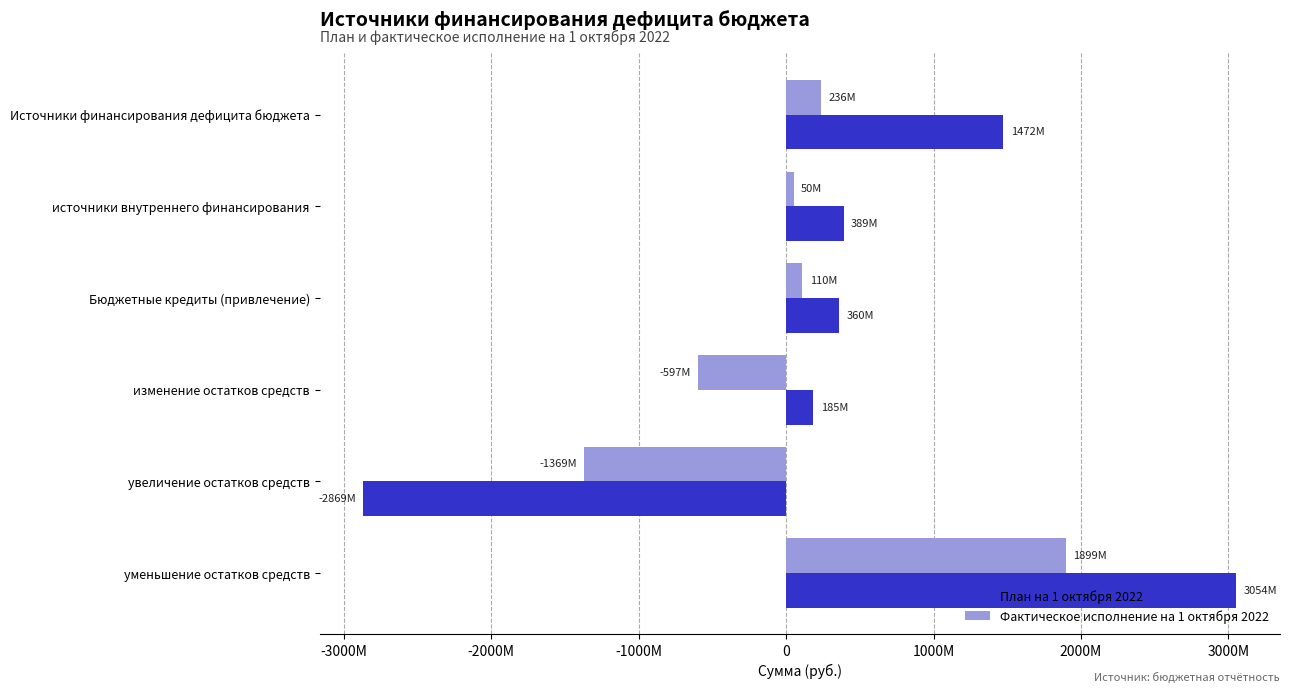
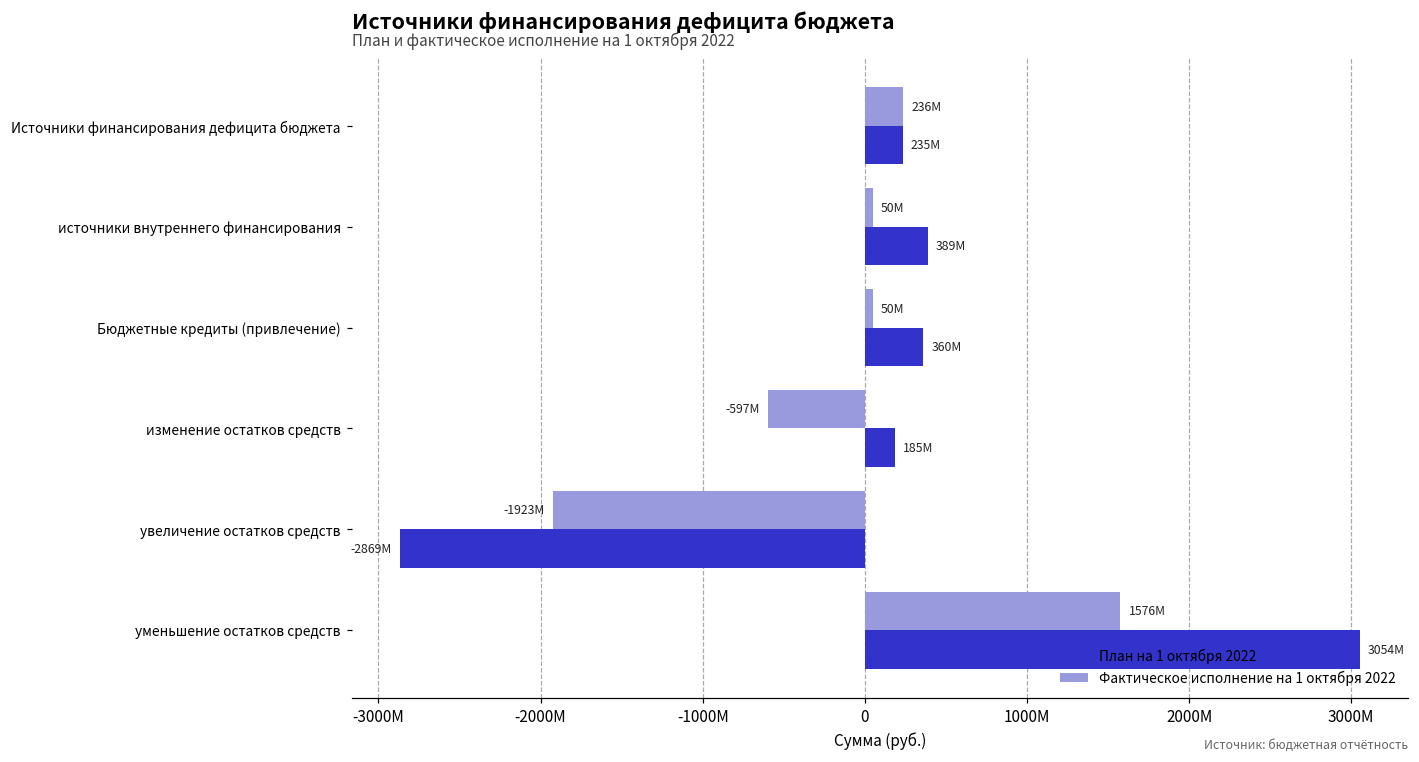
План на 1 октября 2022, Источники финансирования дефицита бюджета: 1472M -> 235M
Фактическое исполнение на 1 октября 2022, Бюджетные кредиты (привлечение): 110M -> 50M
Фактическое исполнение на 1 октября 2022, увеличение остатков средств: -1369M -> -1923M
Фактическое исполнение на 1 октября 2022, уменьшение остатков средств: 1899M -> 1576M
